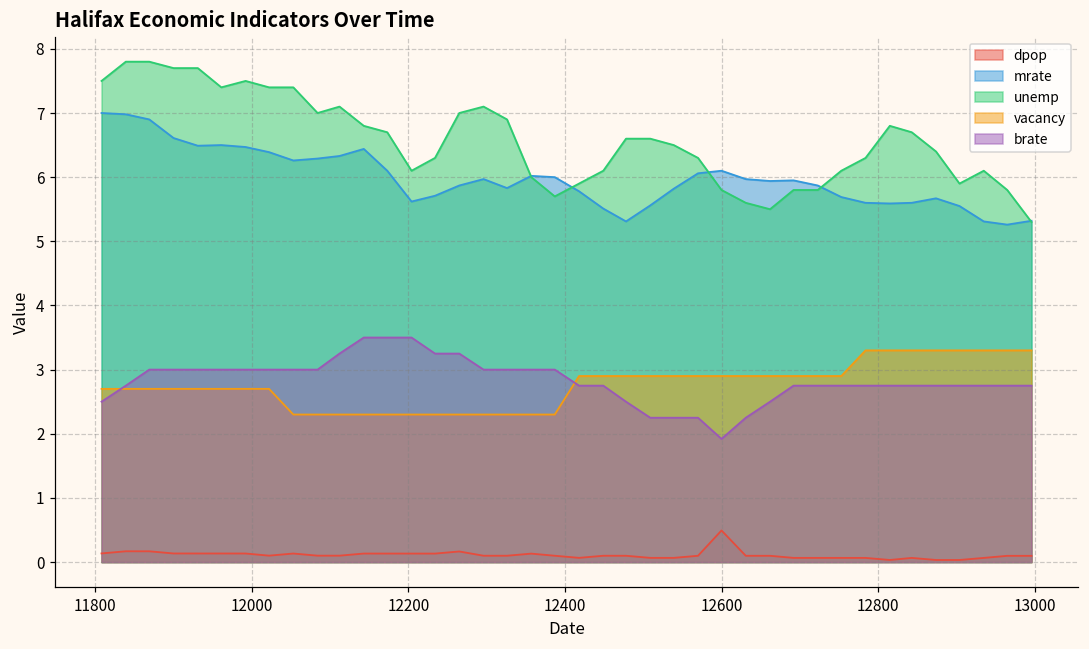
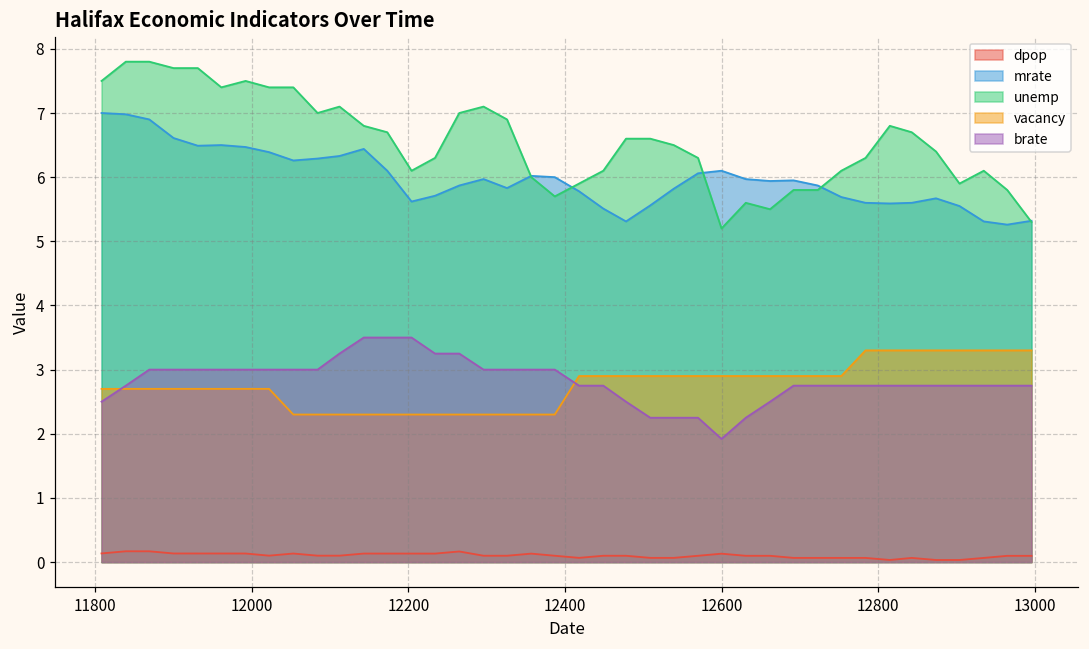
dpop, 12600: 0.5 -> 0.1
unemp, 12600: 5.8 -> 5.2
